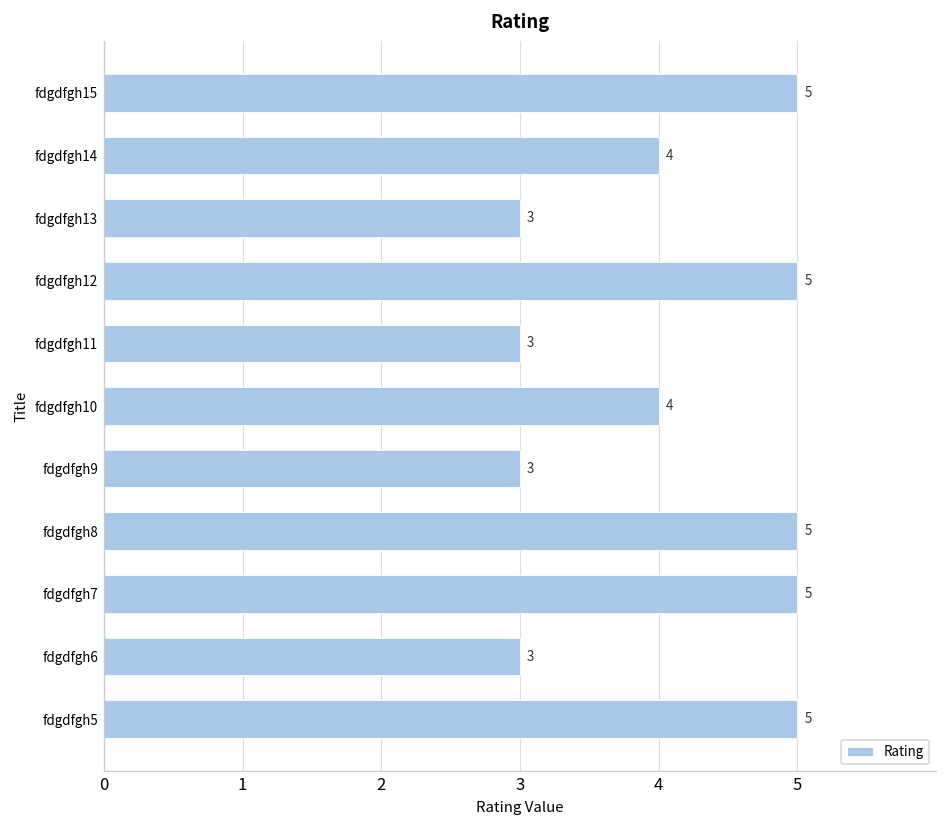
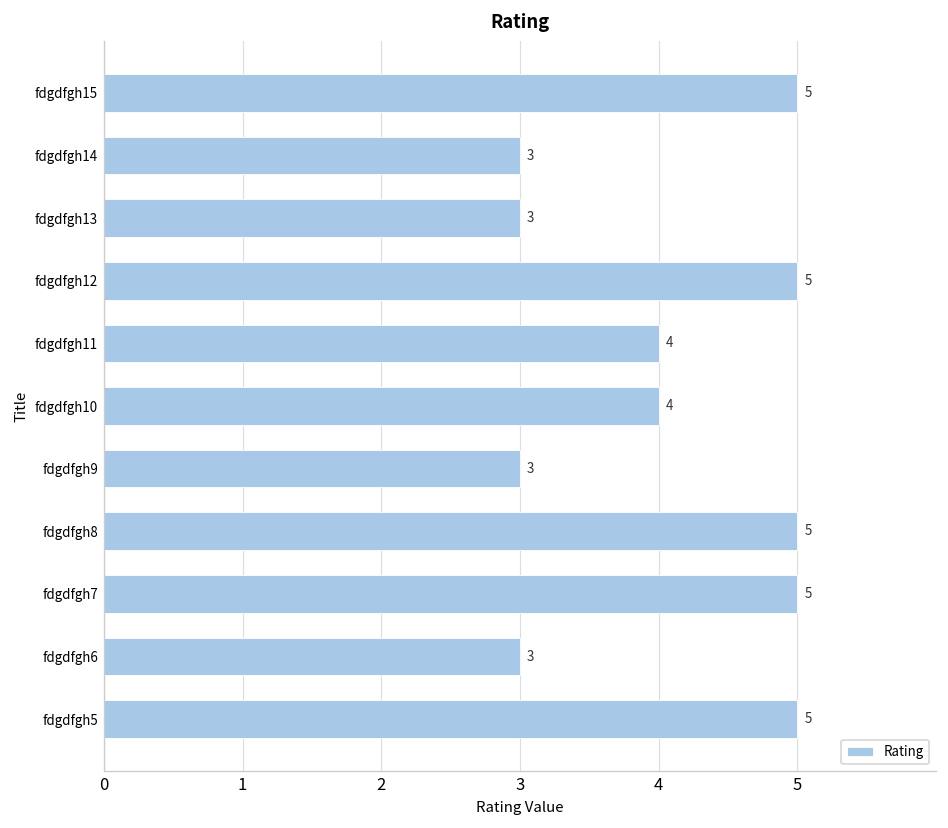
fdgdfgh14: 4 -> 3
fdgdfgh11: 3 -> 4
